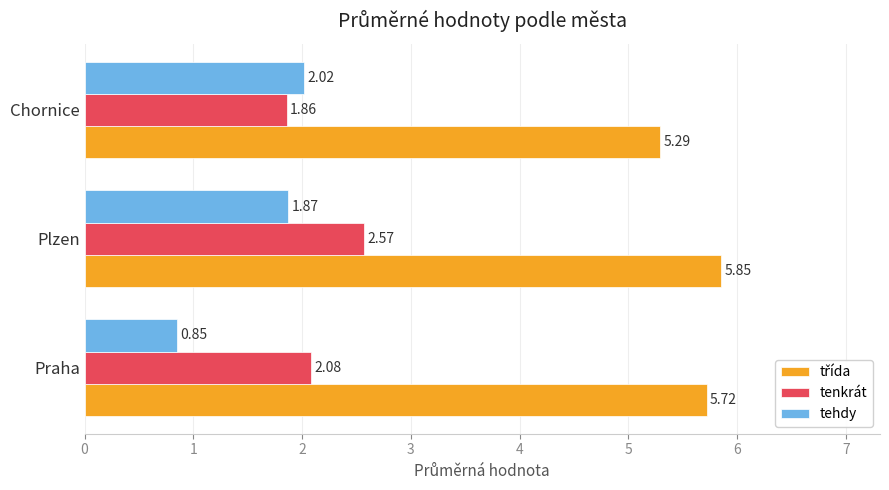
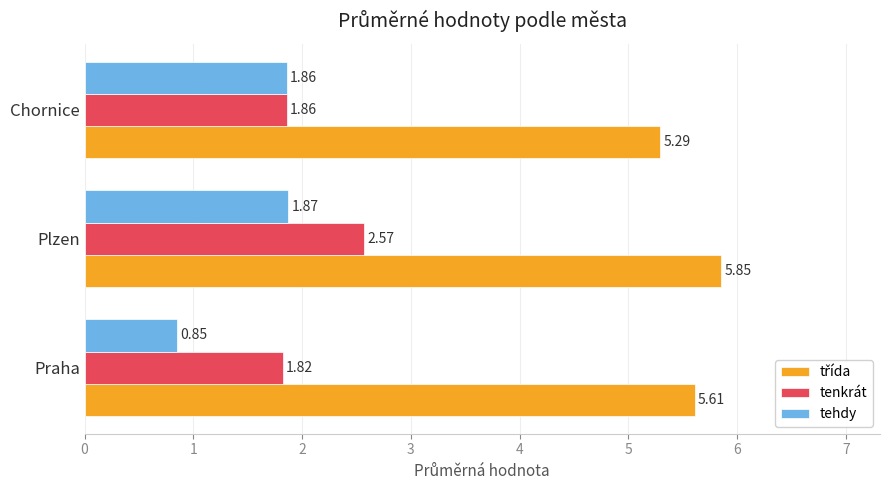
tehdy, Chornice: 2.02 -> 1.86
tenkrát, Praha: 2.08 -> 1.82
třída, Praha: 5.72 -> 5.61
